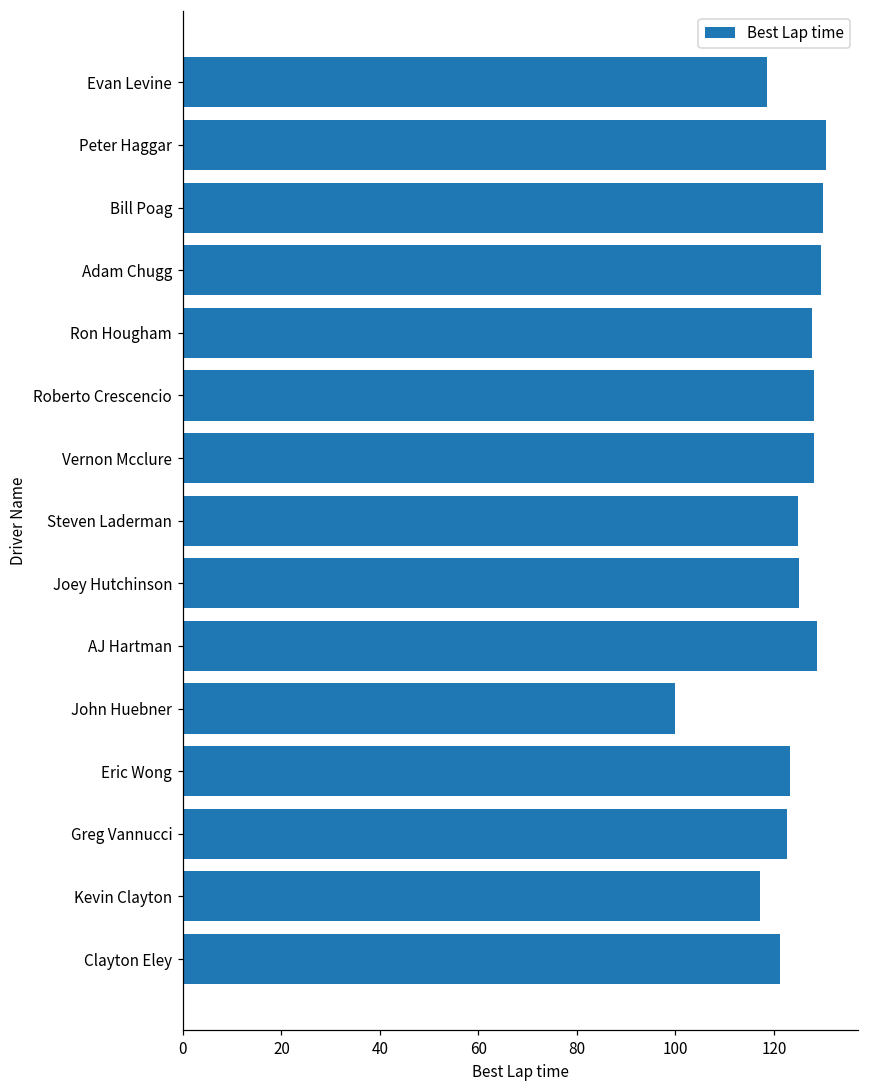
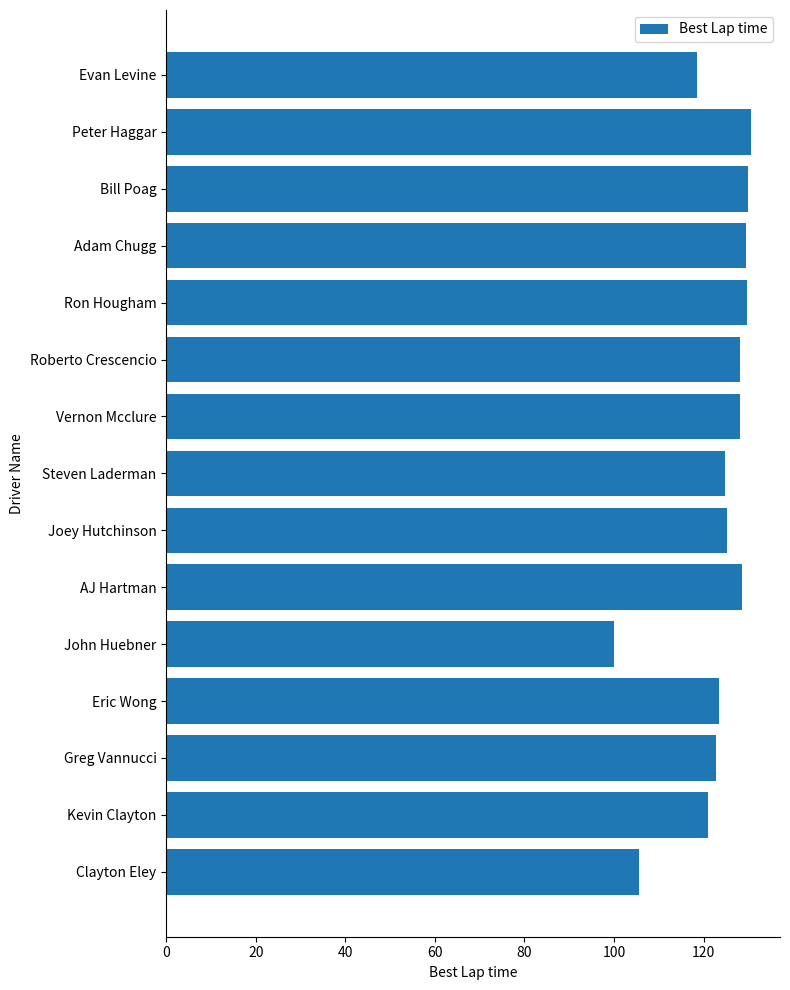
Ron Hougham: 128 -> 130
Kevin Clayton: 117 -> 121
Clayton Eley: 121 -> 106
